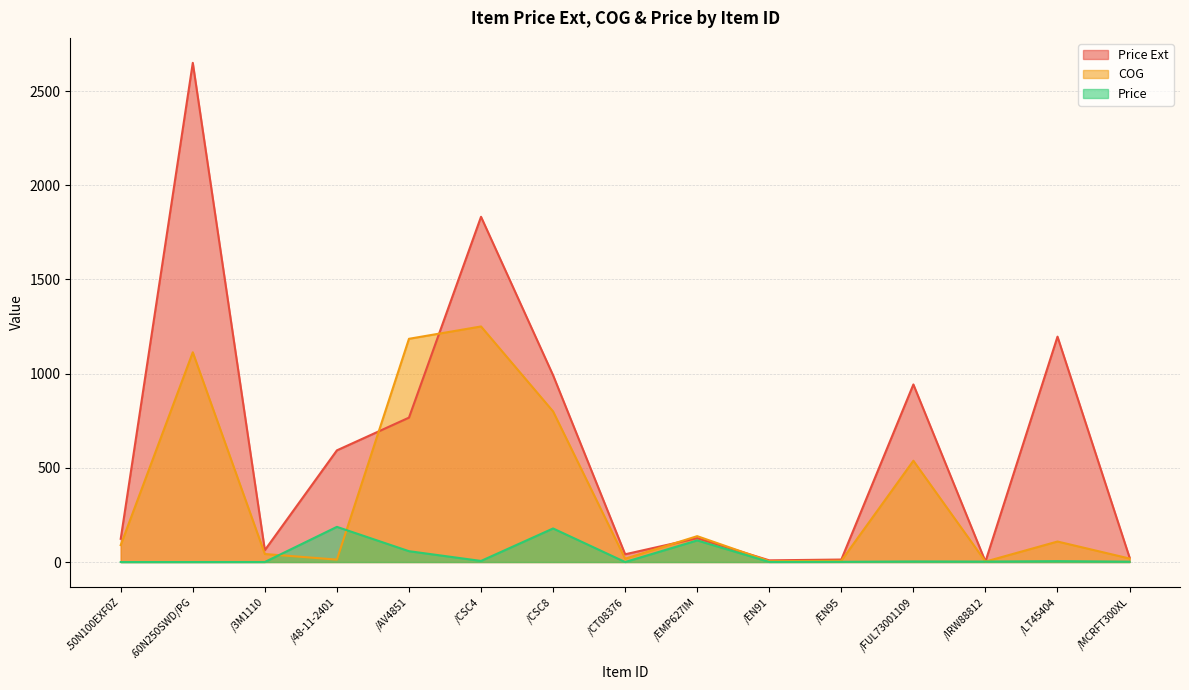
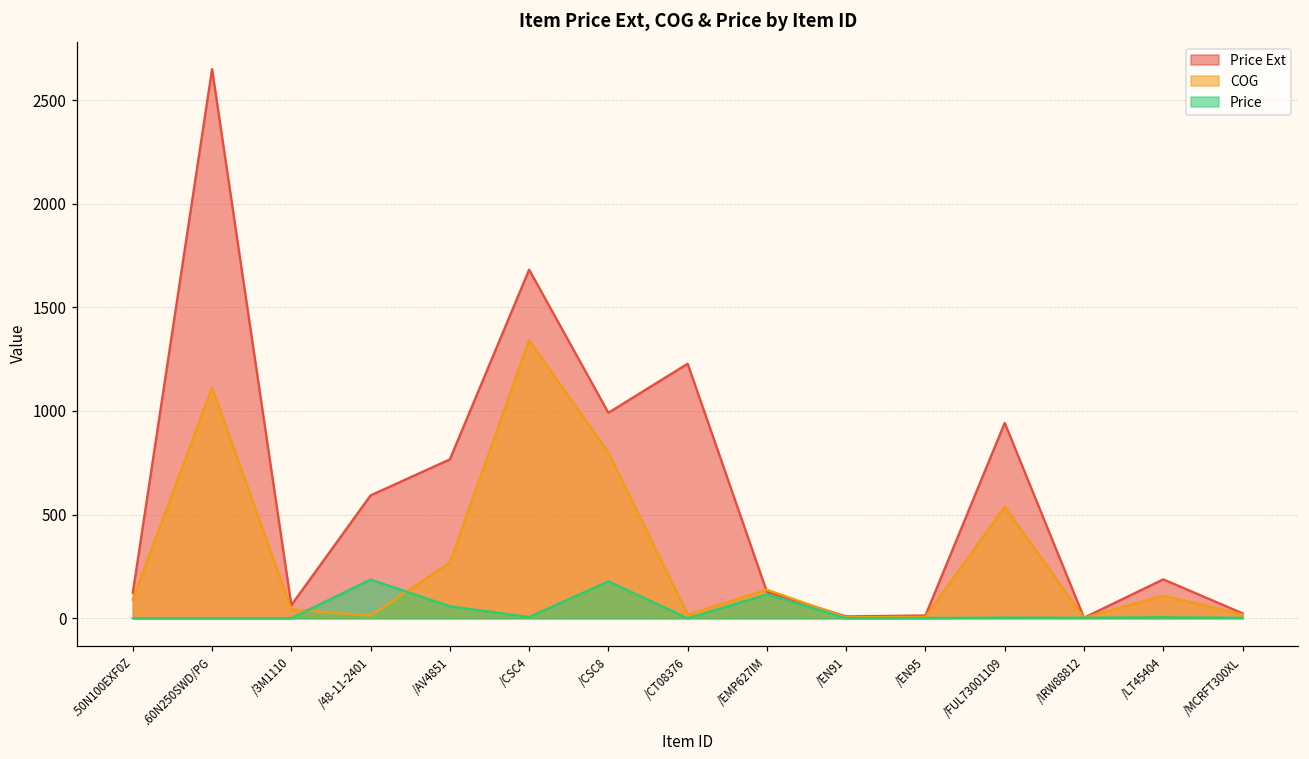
COG, /AV4851: 1180 -> 270
Price Ext, /CSC4: 1830 -> 1680
COG, /CSC4: 1250 -> 1340
Price Ext, /CT08376: 40 -> 1230
Price Ext, /LT45404: 1200 -> 190
